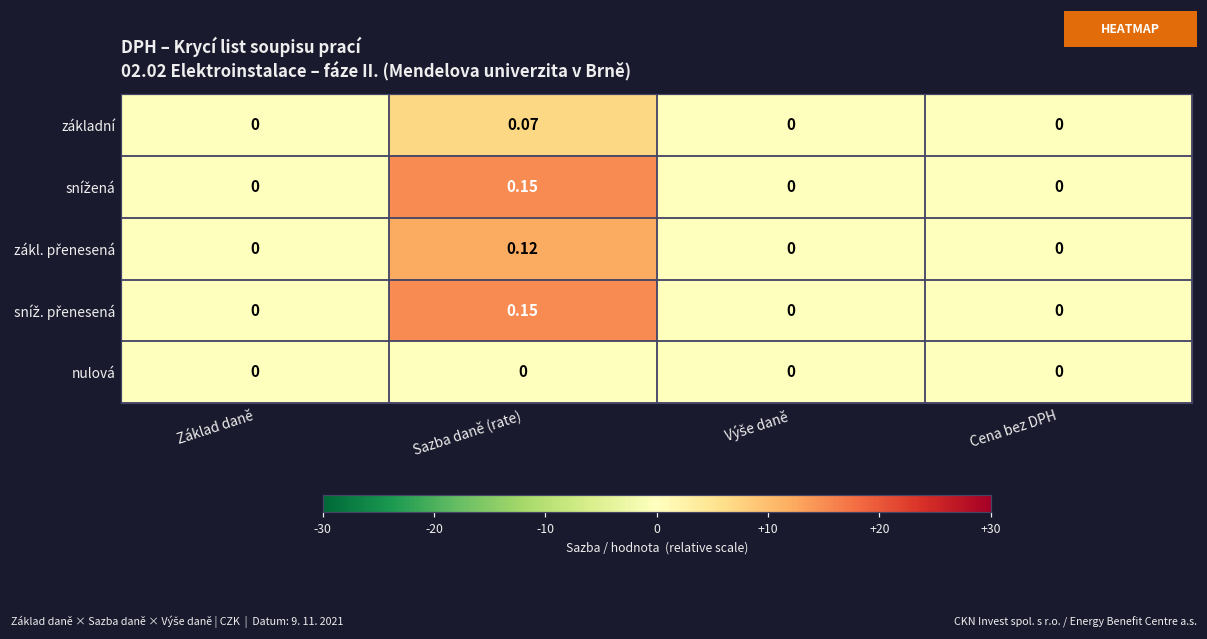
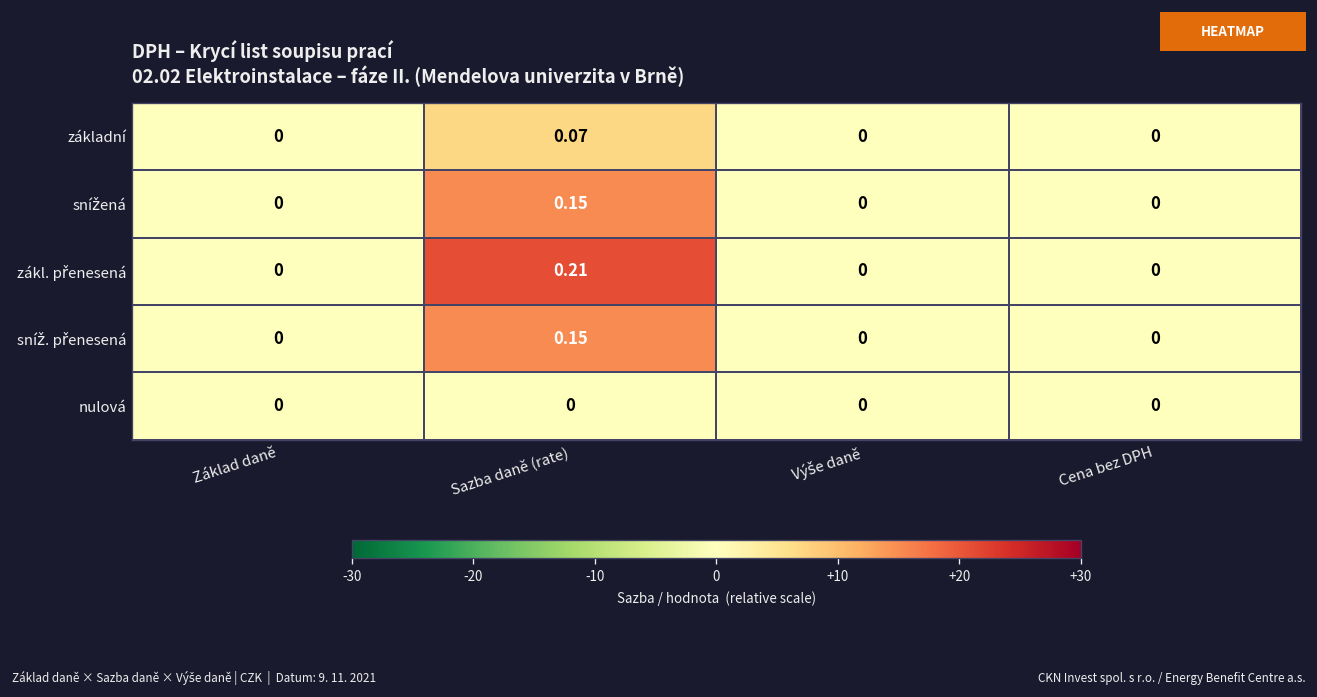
zákl. přenesená, Sazba daně (rate): 0.12 -> 0.21
